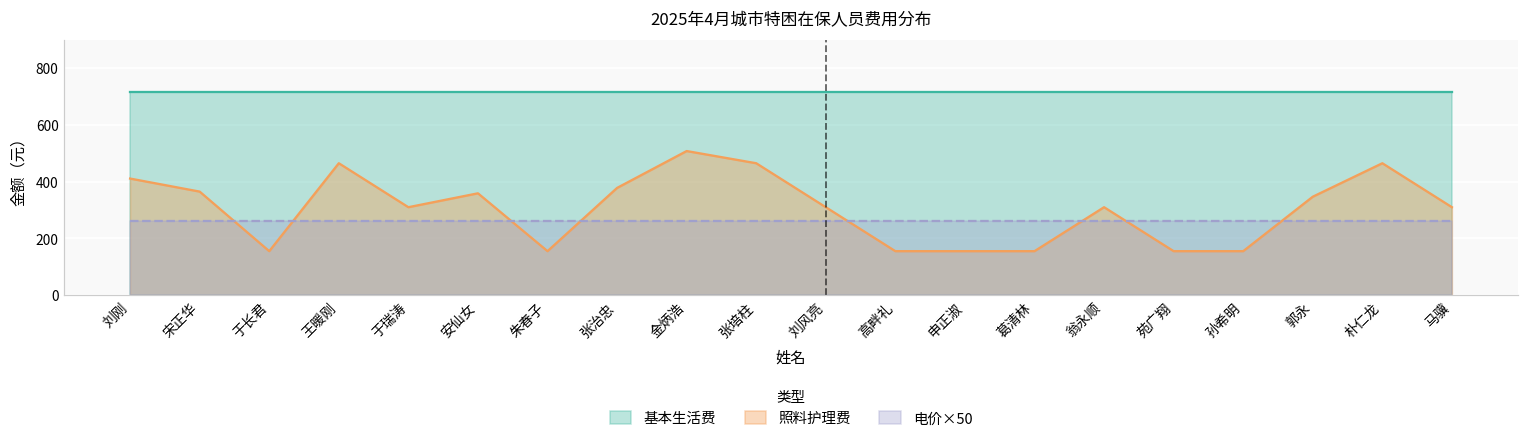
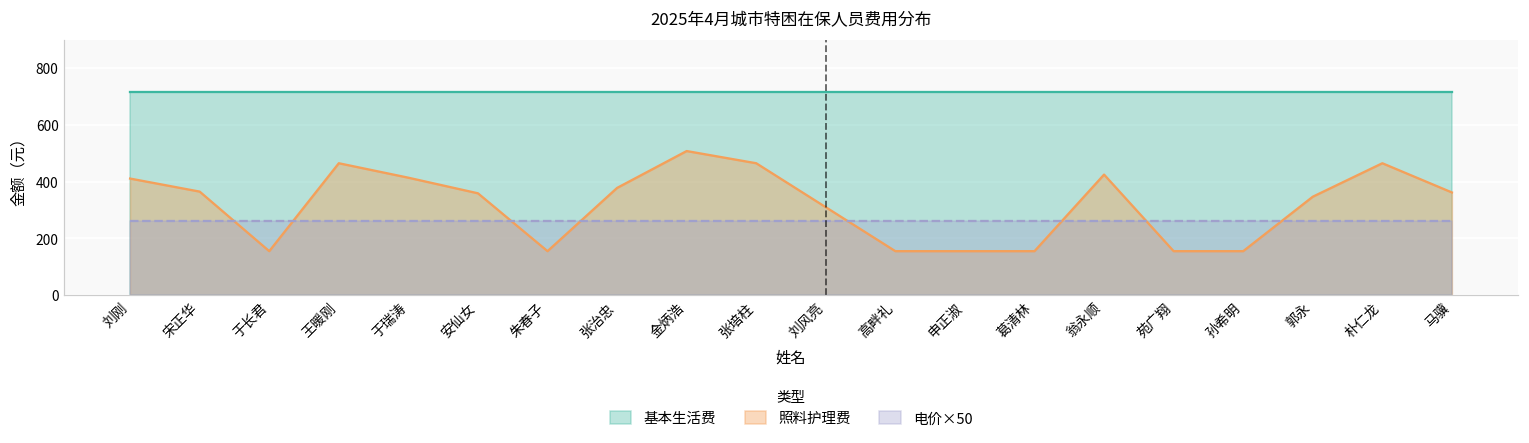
照料护理费, 于瑞涛: 310 -> 410
照料护理费, 翁永顺: 310 -> 430
照料护理费, 马骥: 310 -> 360
